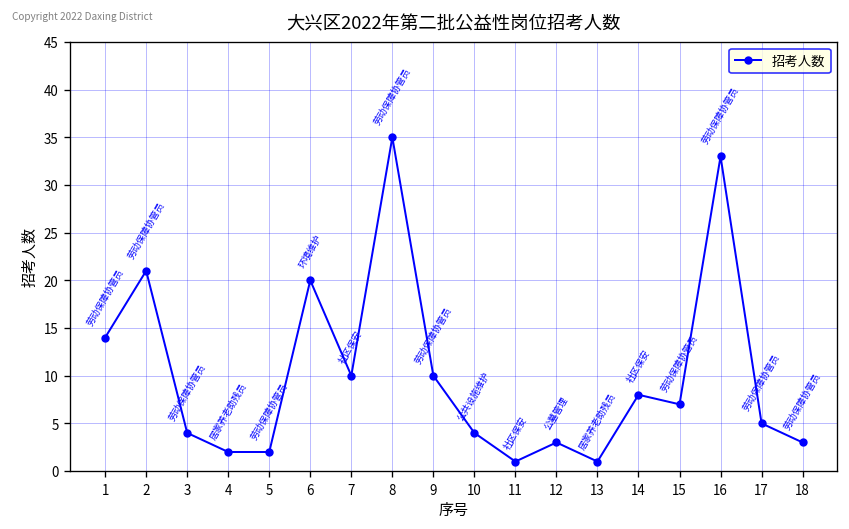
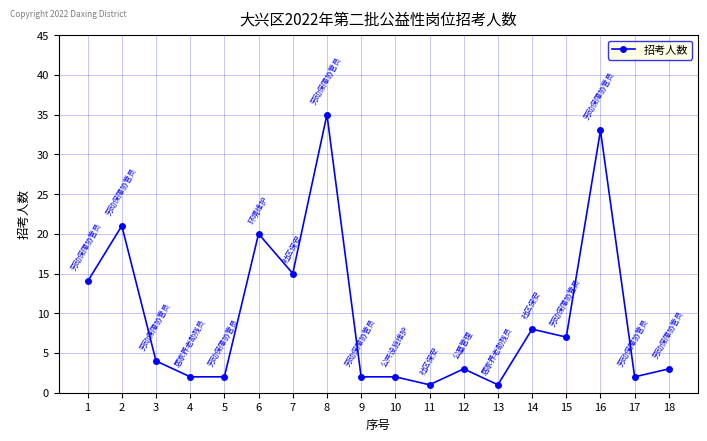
7: 10 -> 15
9: 10 -> 2
10: 4 -> 2
17: 5 -> 2
